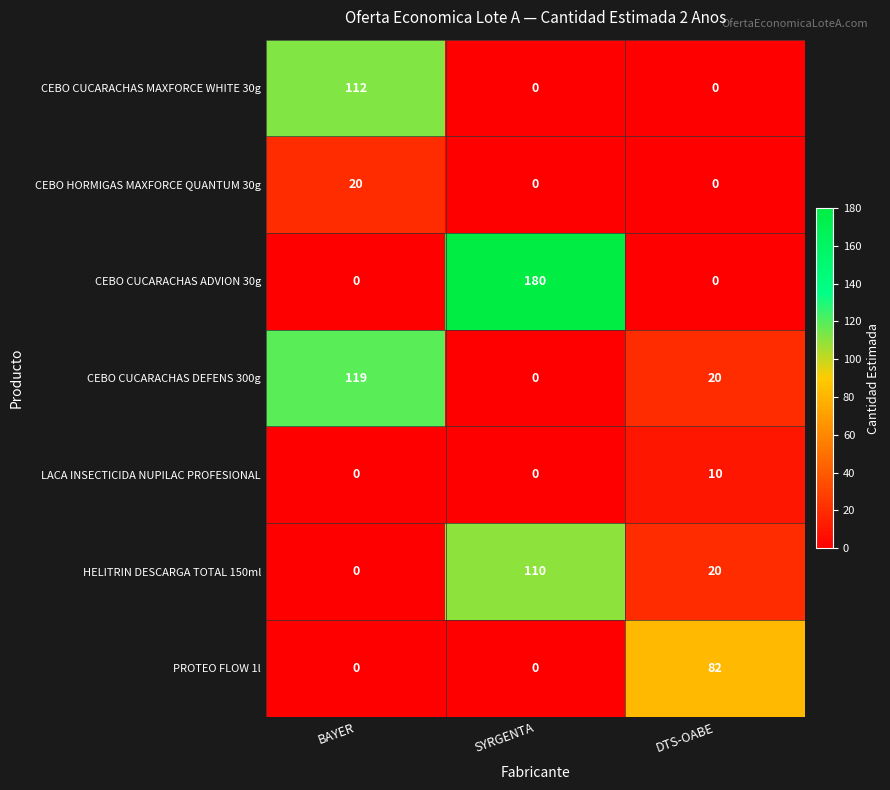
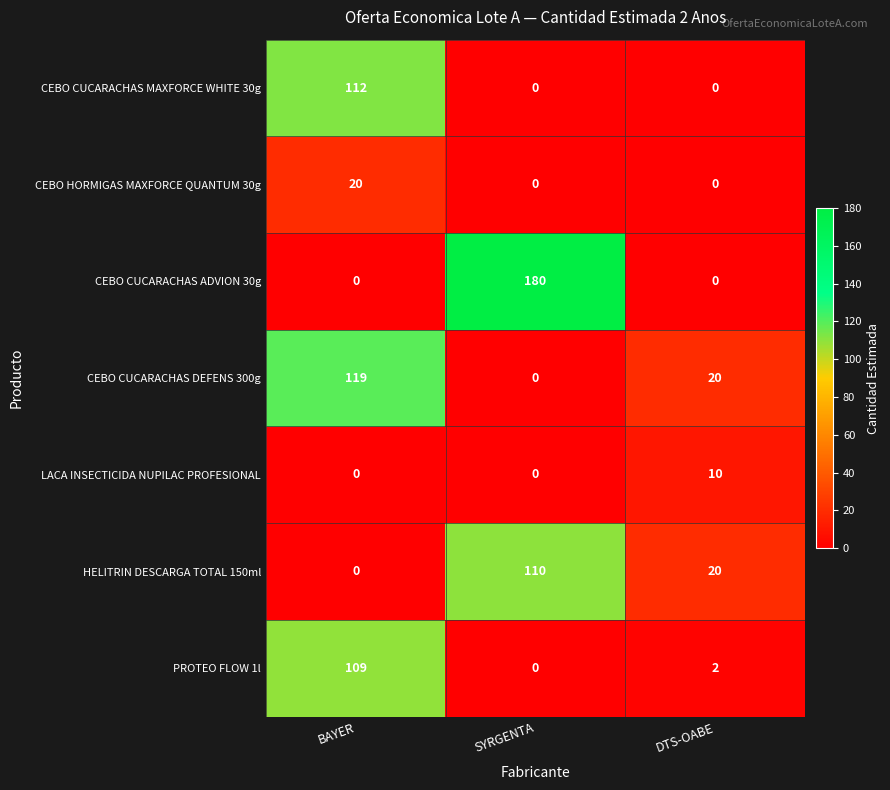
PROTEO FLOW 1l, BAYER: 0 -> 109
PROTEO FLOW 1l, DTS-OABE: 82 -> 2
